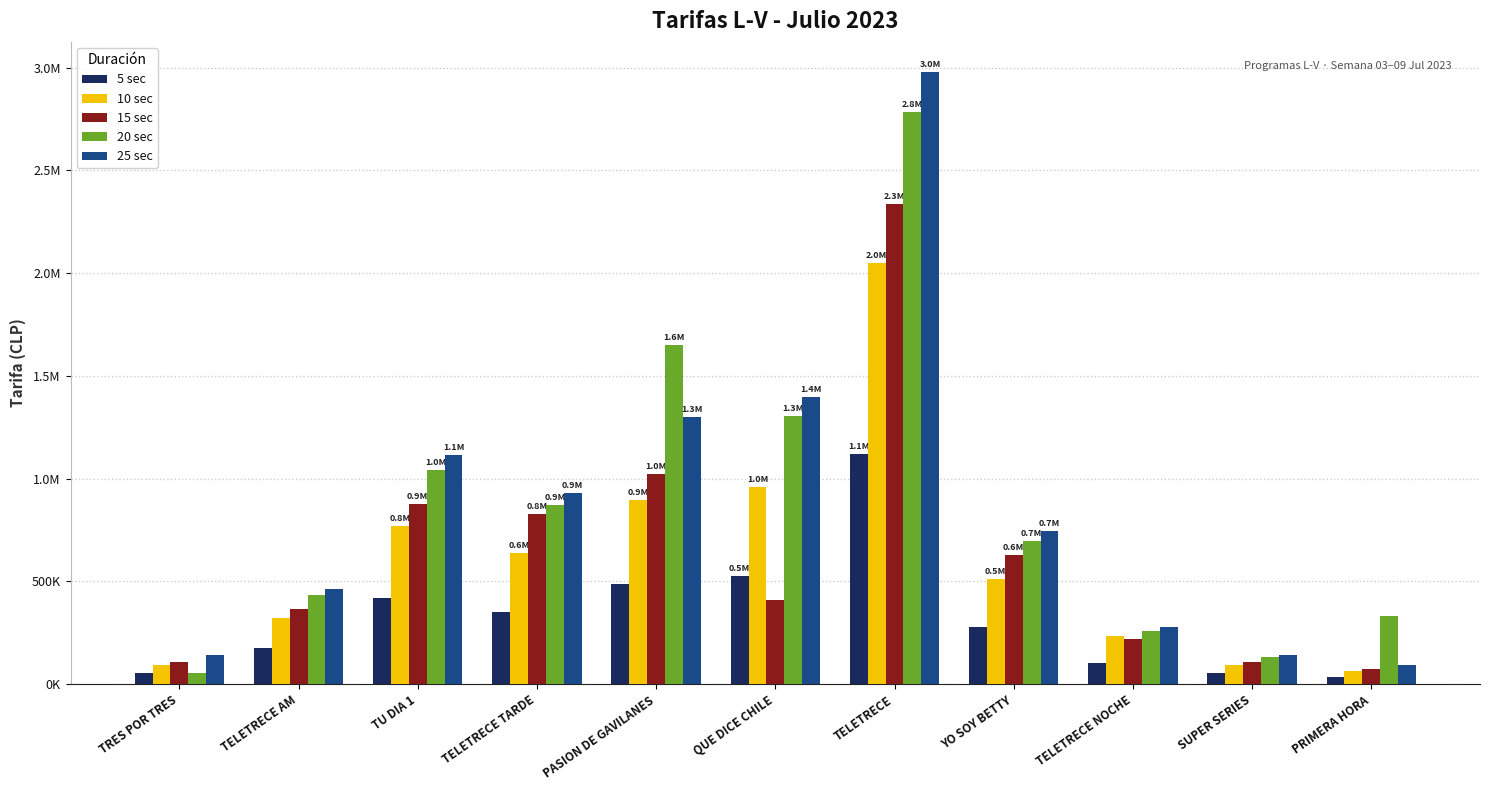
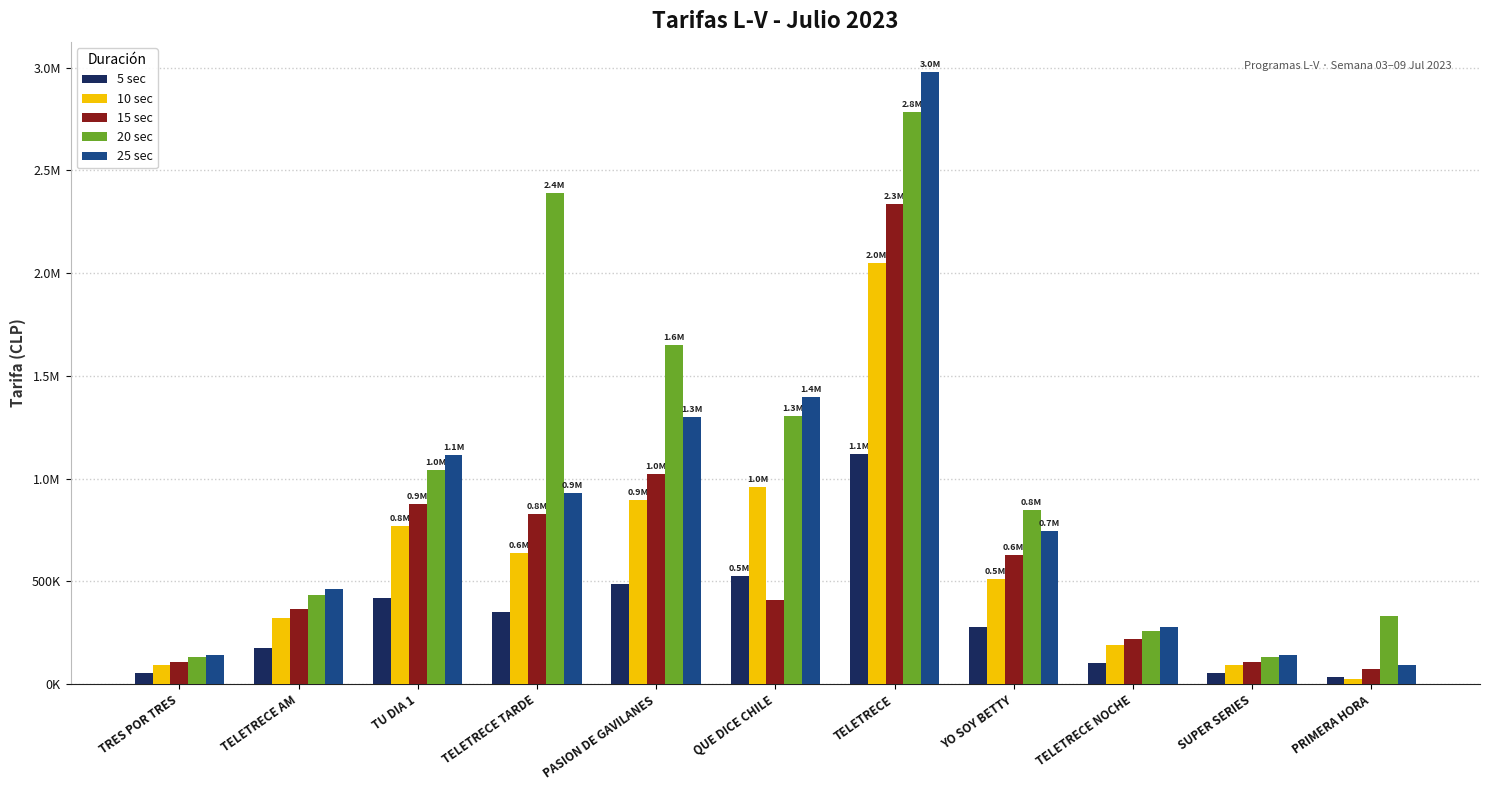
20 sec, TRES POR TRES: 50000 -> 130000
20 sec, TELETRECE TARDE: 0.9M -> 2.4M
20 sec, YO SOY BETTY: 0.7M -> 0.8M
10 sec, TELETRECE NOCHE: 240000 -> 190000
10 sec, PRIMERA HORA: 60000 -> 20000
